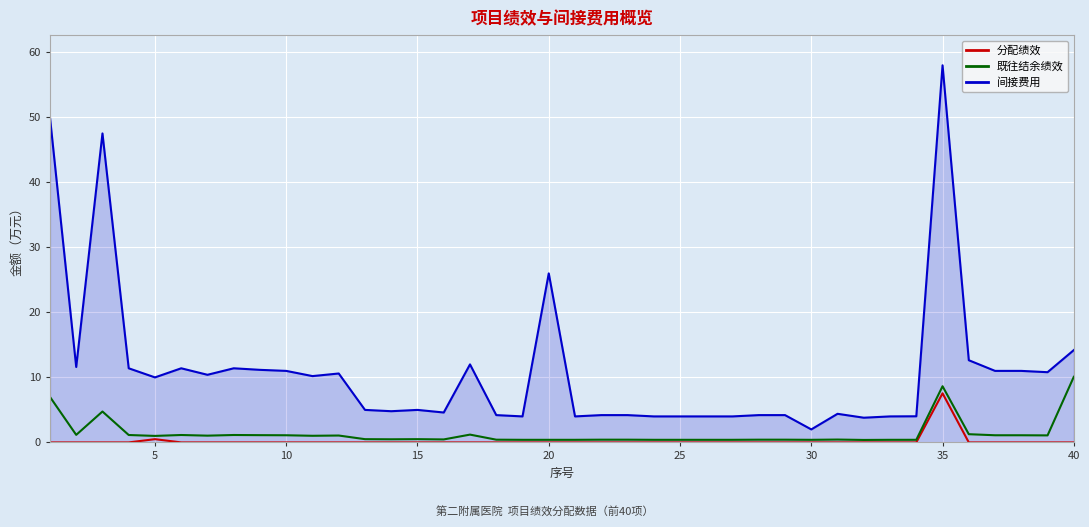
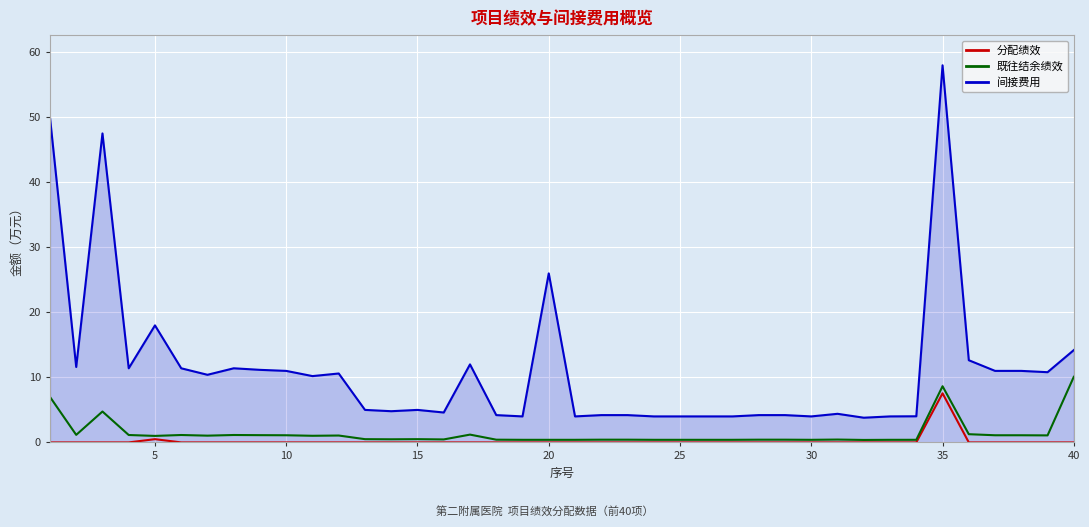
间接费用, 5: 10 -> 18
间接费用, 30: 2 -> 4
